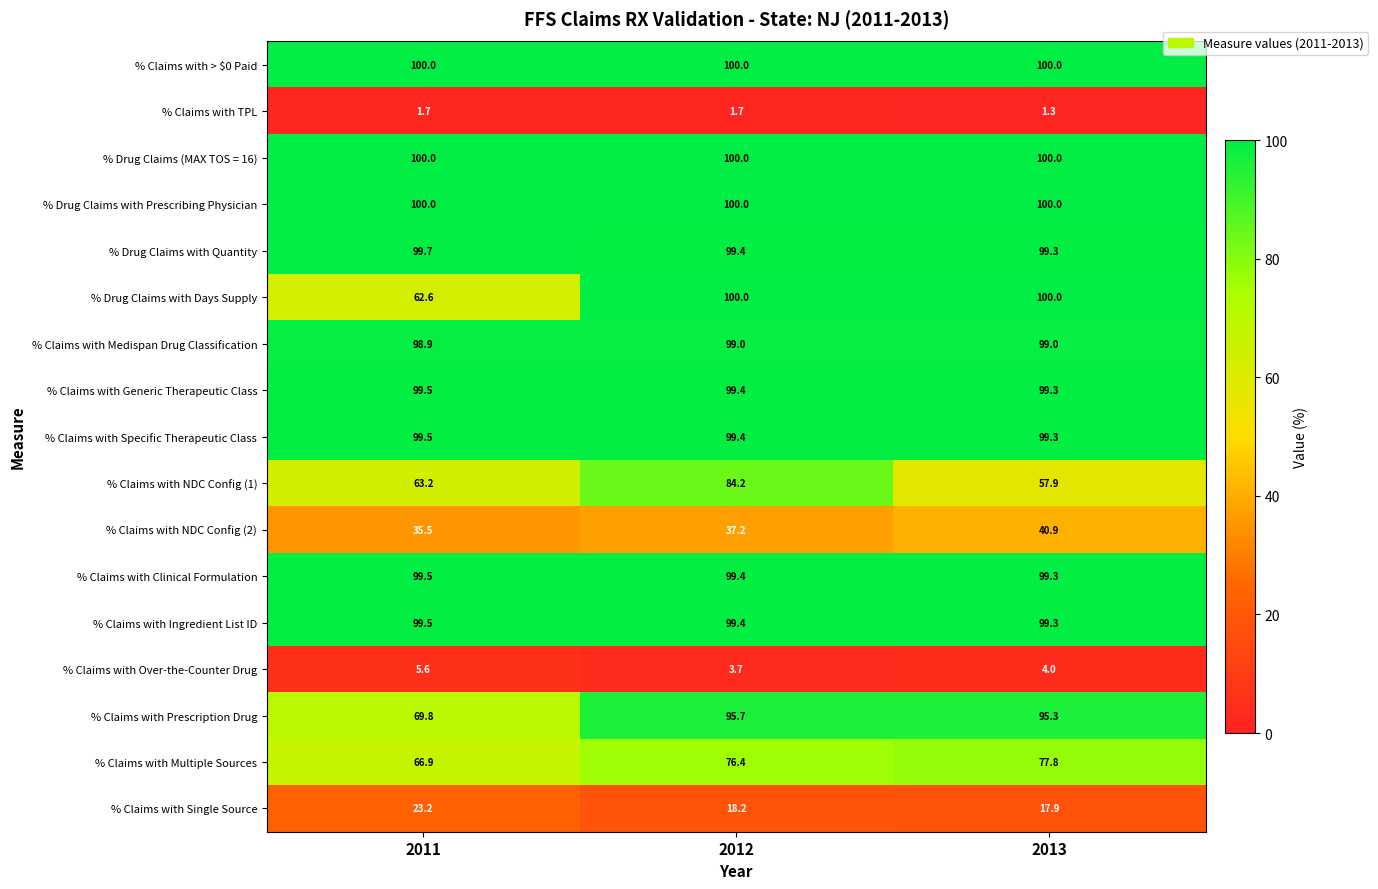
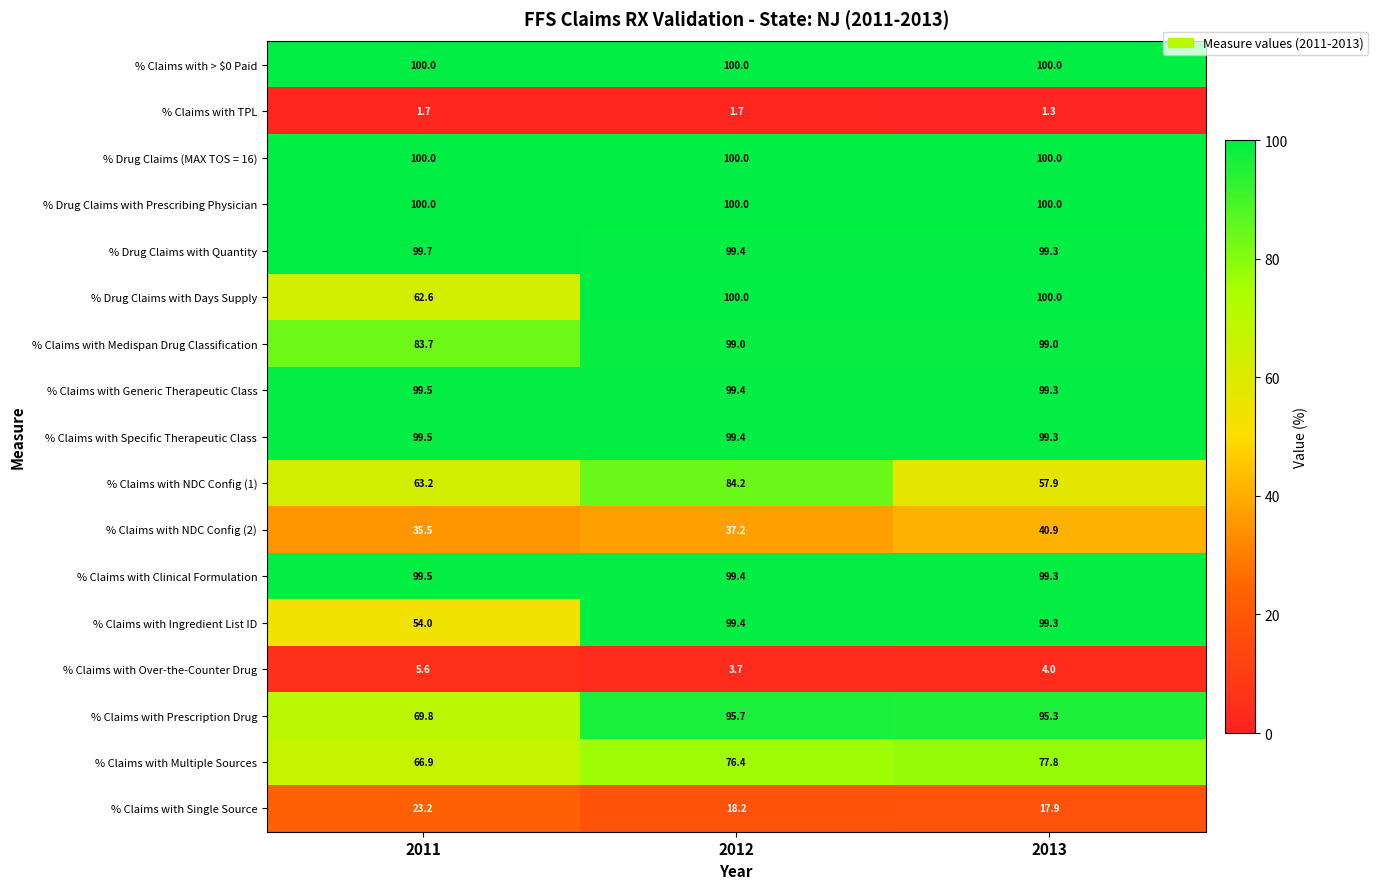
% Claims with Medispan Drug Classification, 2011: 98.9 -> 83.7
% Claims with Ingredient List ID, 2011: 99.5 -> 54.0
